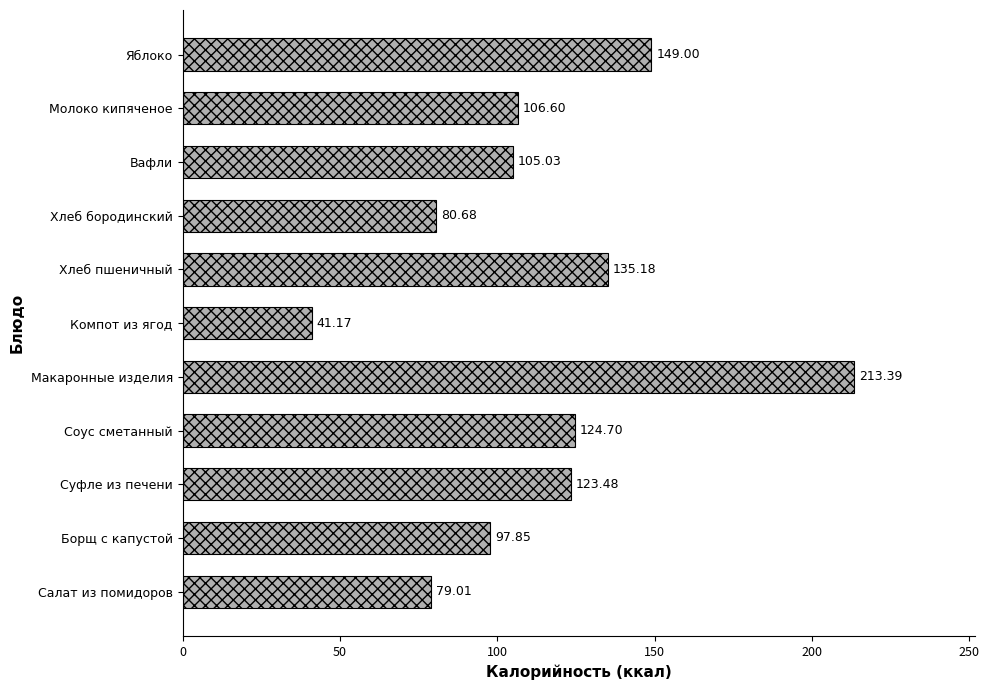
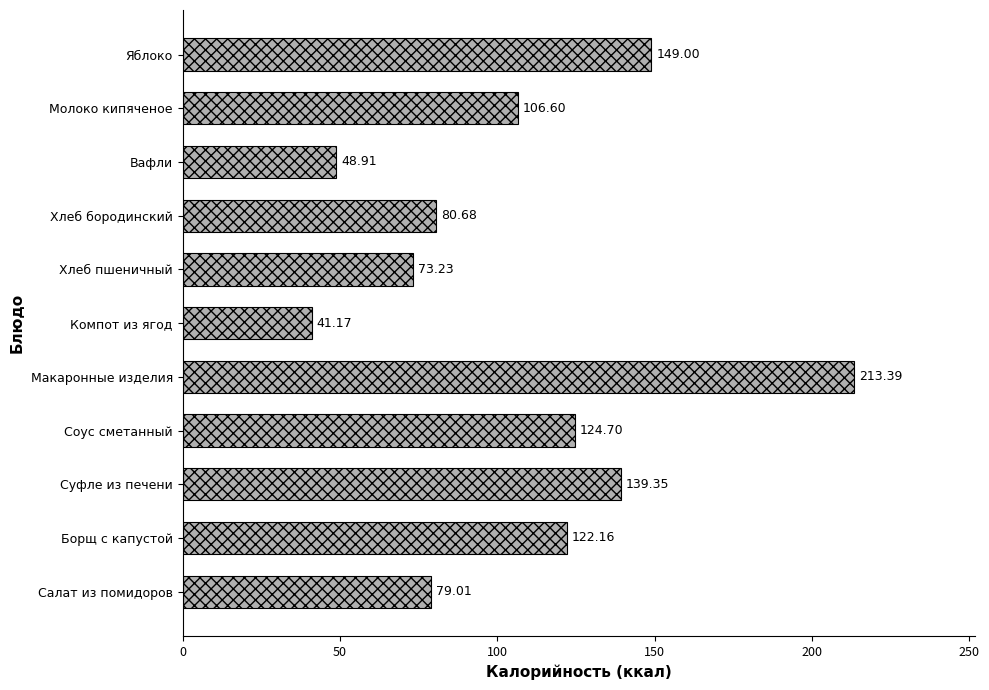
Вафли: 105.03 -> 48.91
Хлеб пшеничный: 135.18 -> 73.23
Суфле из печени: 123.48 -> 139.35
Борщ с капустой: 97.85 -> 122.16
